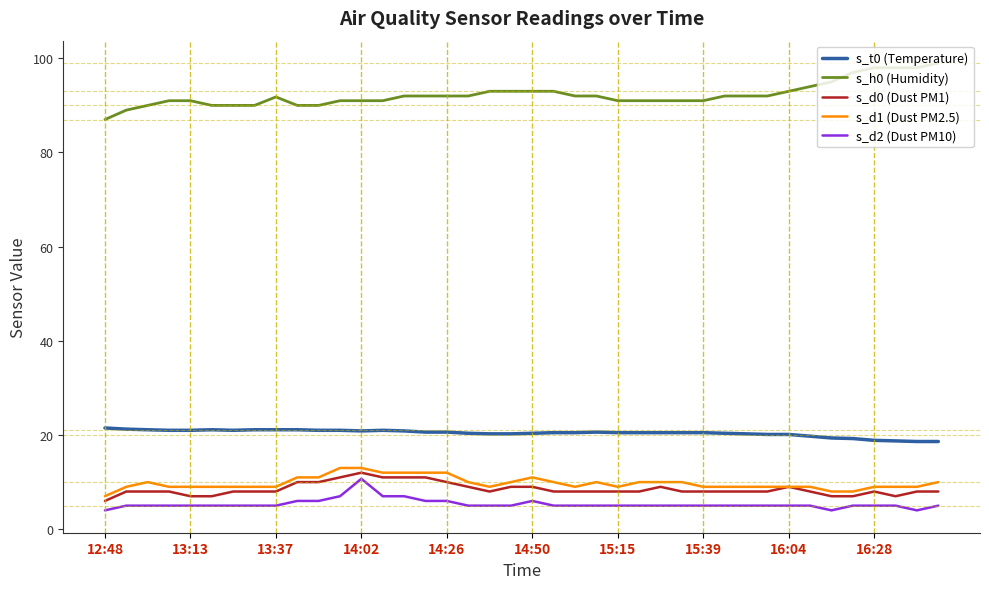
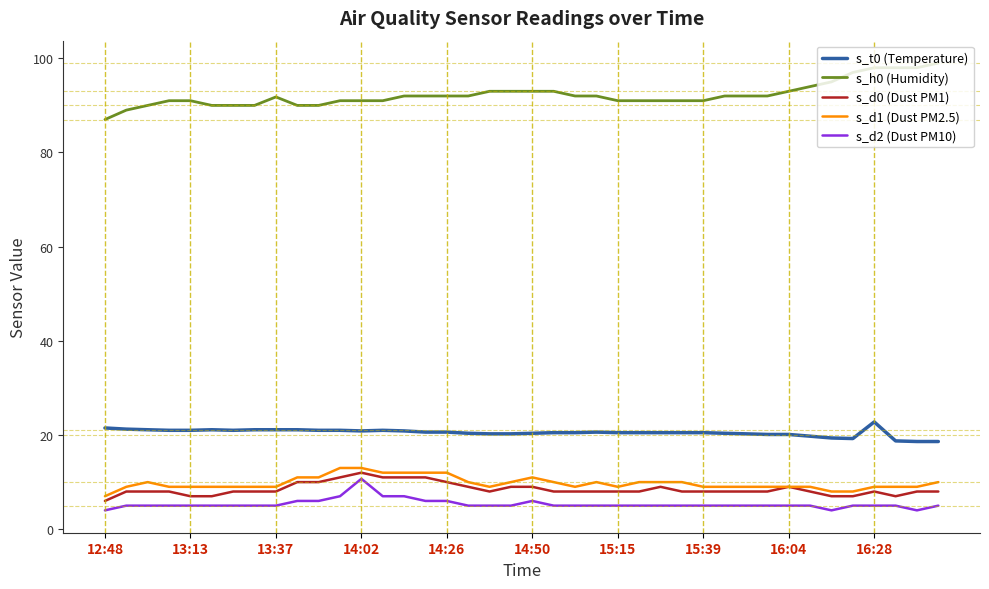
s_t0 (Temperature), 16:28: 19 -> 23
